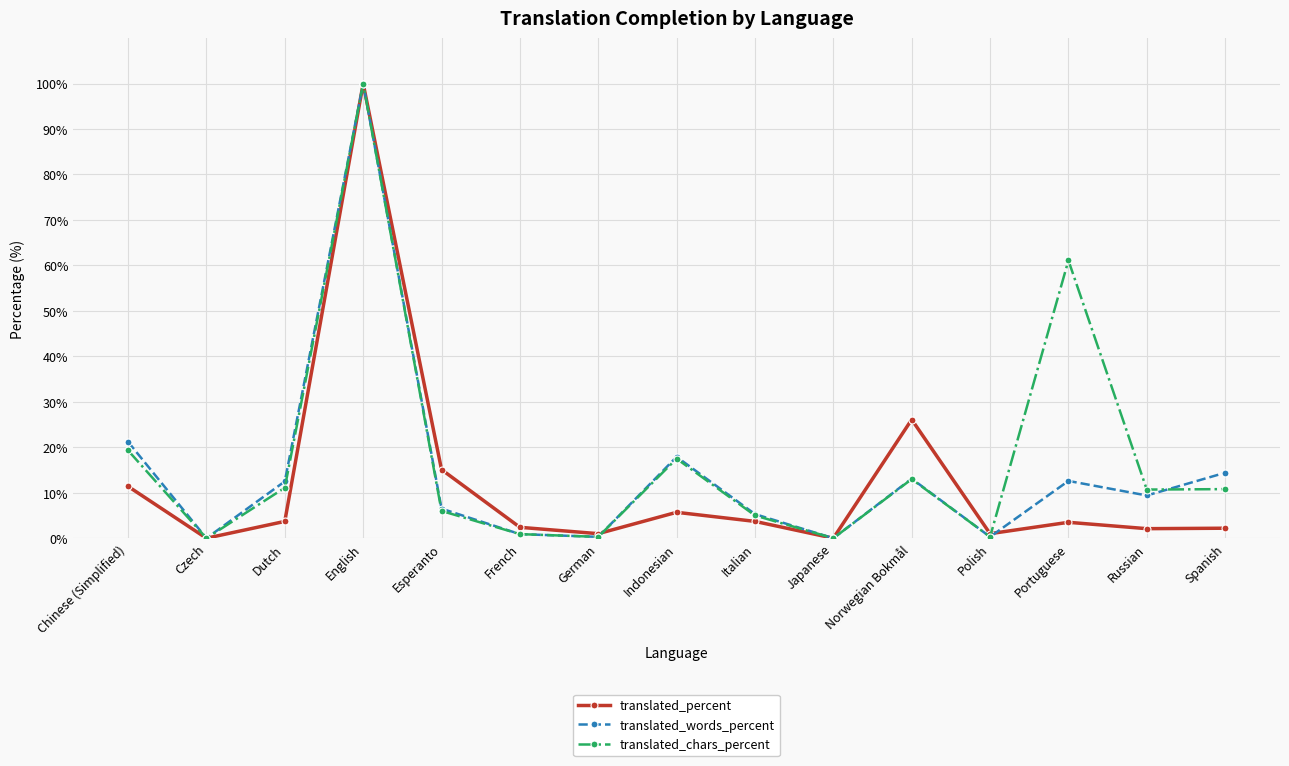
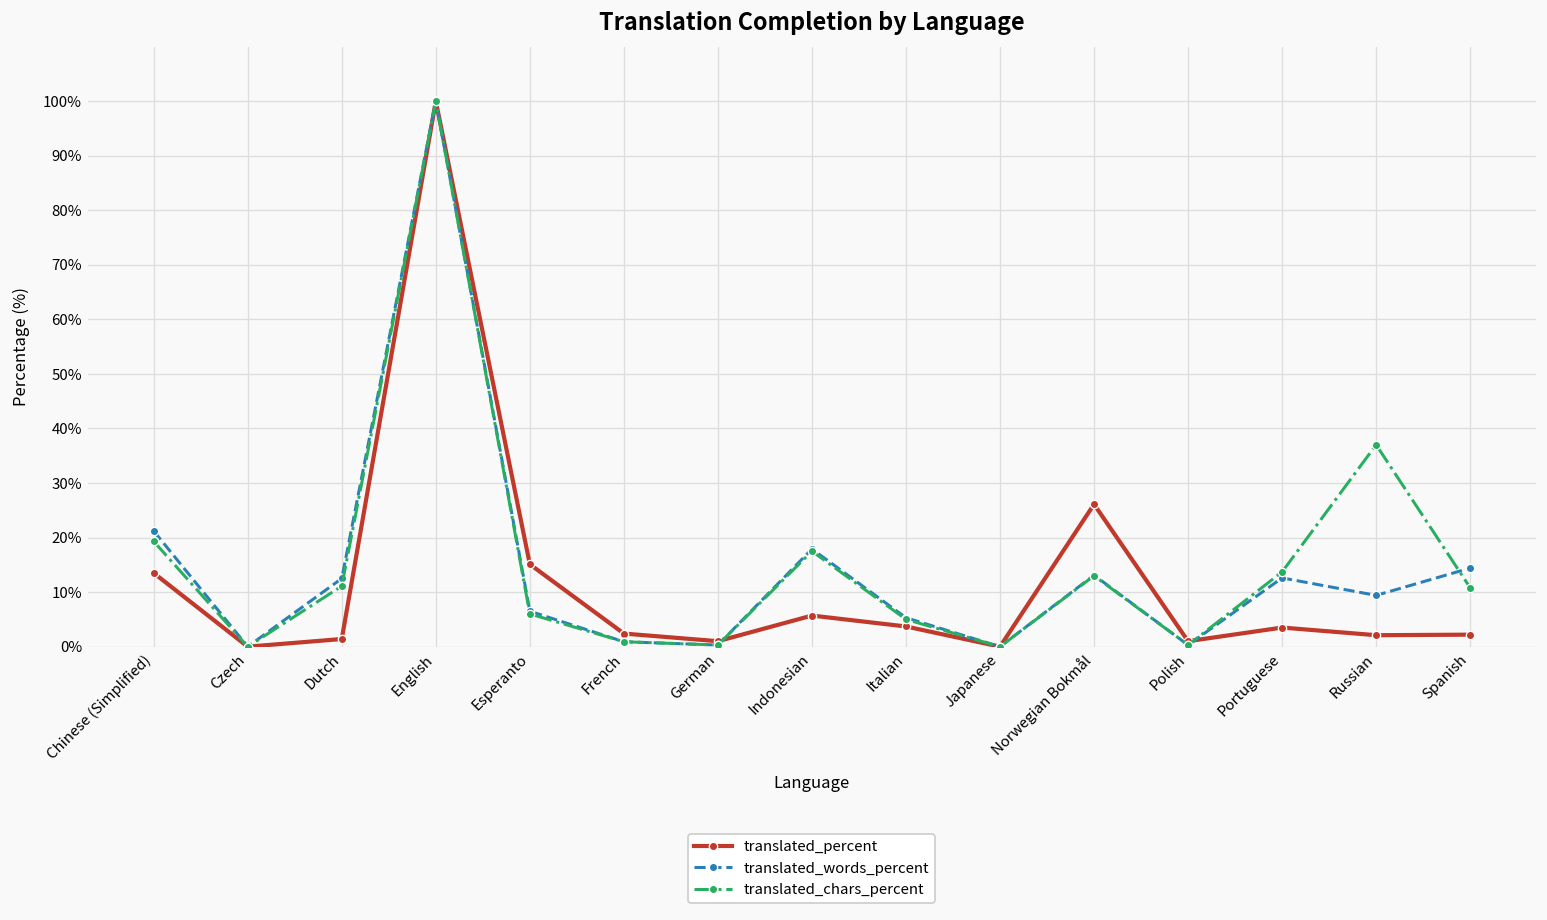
translated_percent, Chinese (Simplified): 11% -> 14%
translated_percent, Dutch: 4% -> 1%
translated_chars_percent, Portuguese: 61% -> 14%
translated_chars_percent, Russian: 11% -> 37%
